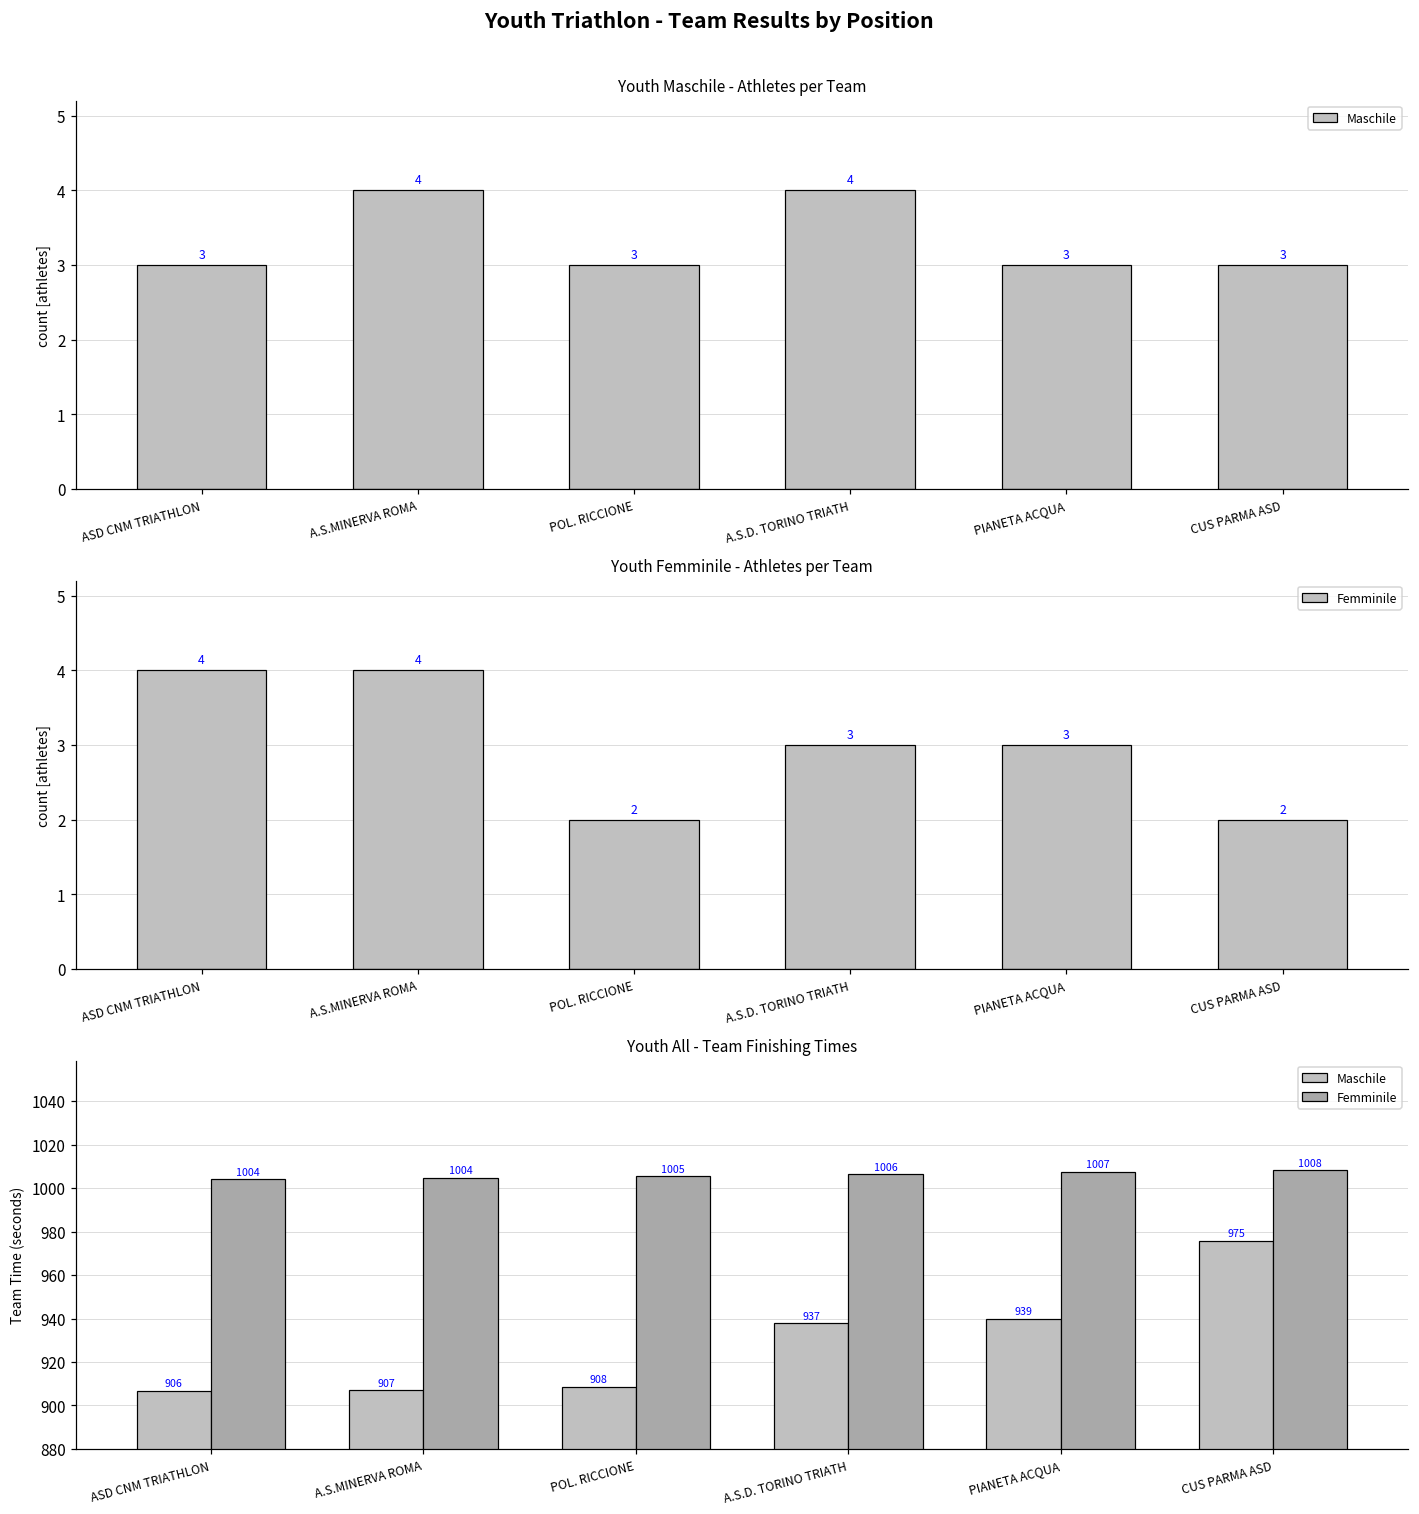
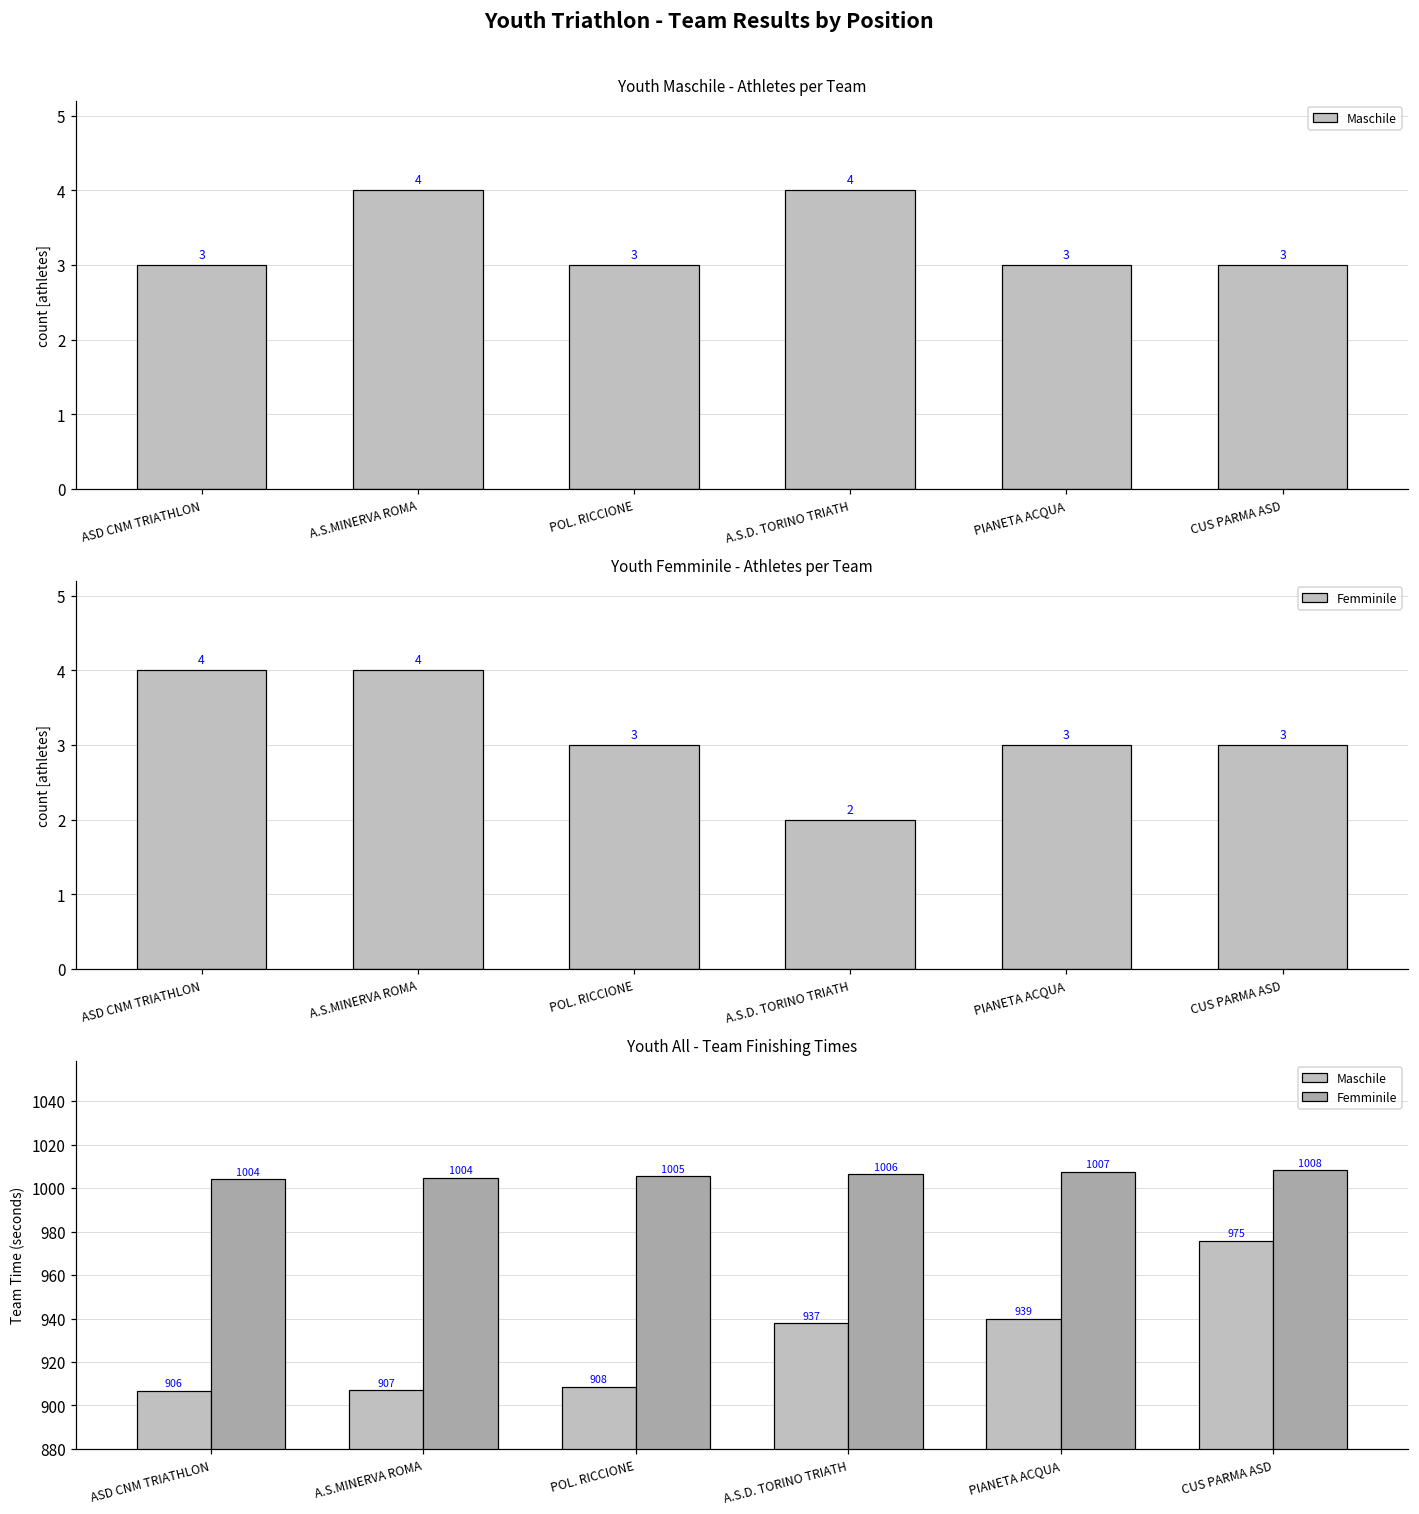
Youth Femminile - Athletes per Team, POL. RICCIONE: 2 -> 3
Youth Femminile - Athletes per Team, A.S.D. TORINO TRIATH: 3 -> 2
Youth Femminile - Athletes per Team, CUS PARMA ASD: 2 -> 3
